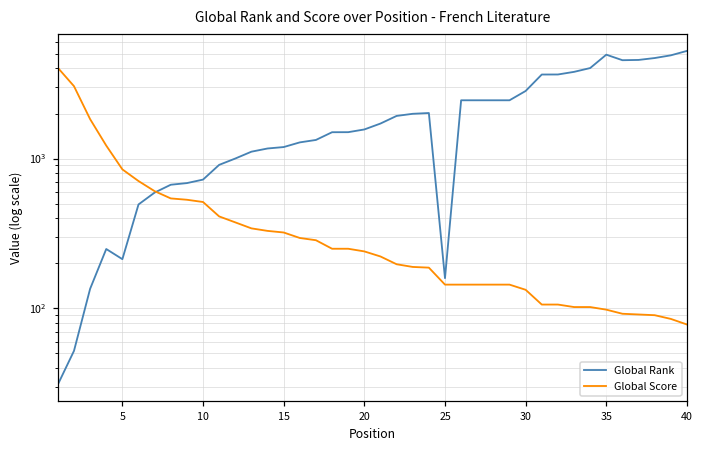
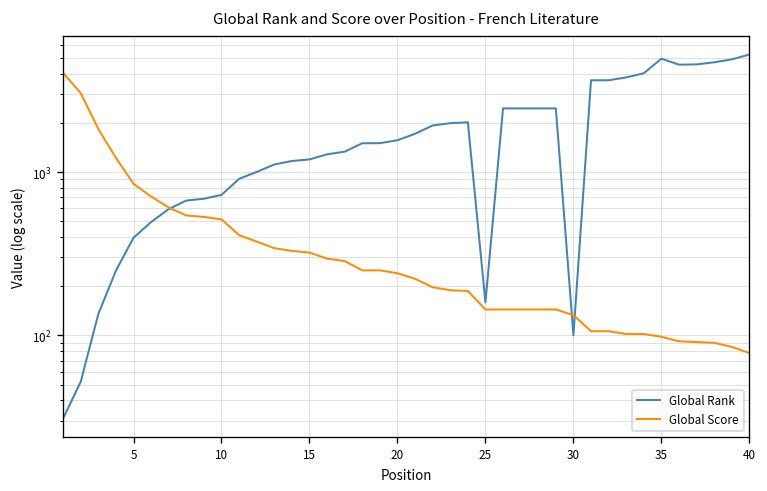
Global Rank, 5: 210 -> 400
Global Rank, 30: 2800 -> 100
